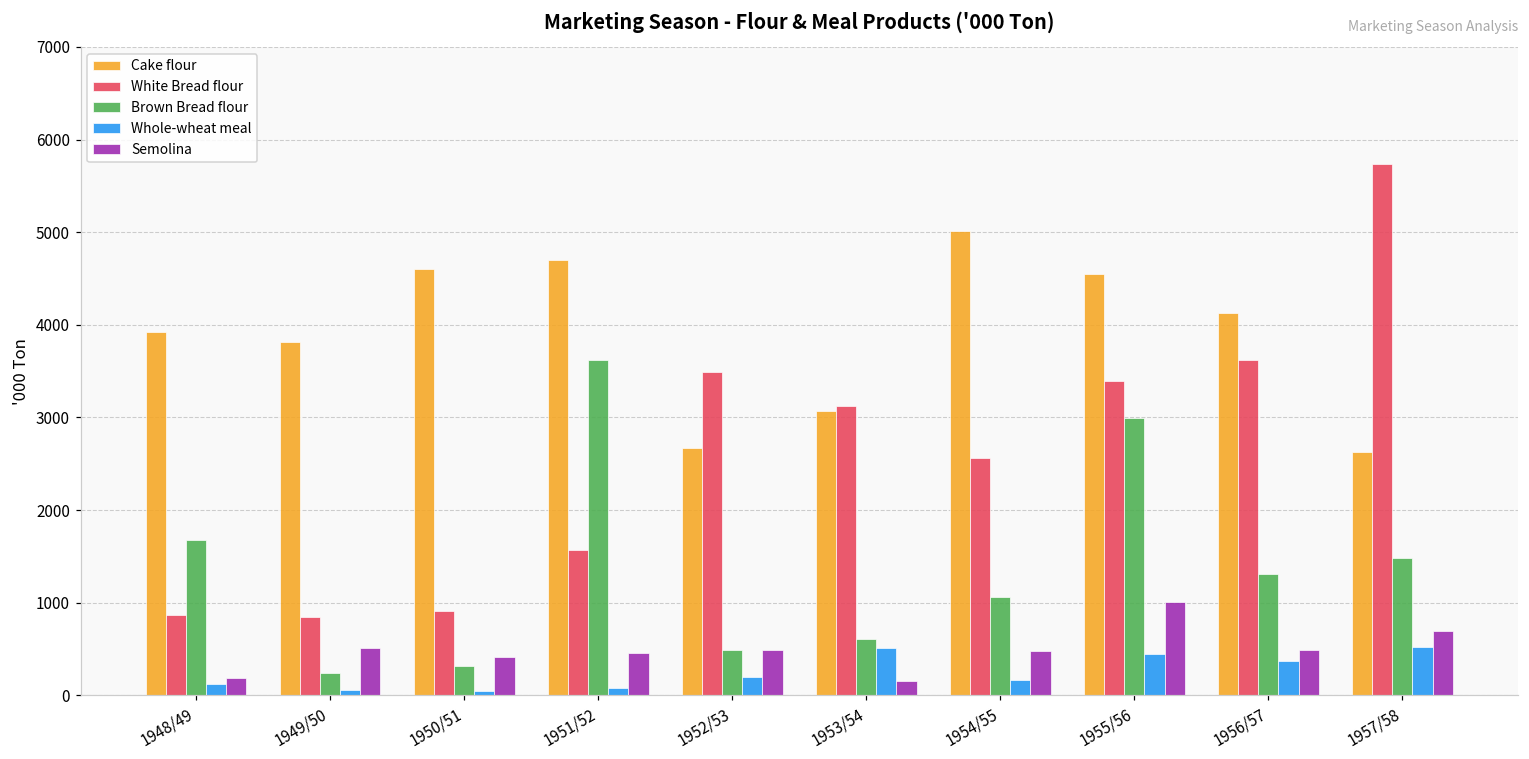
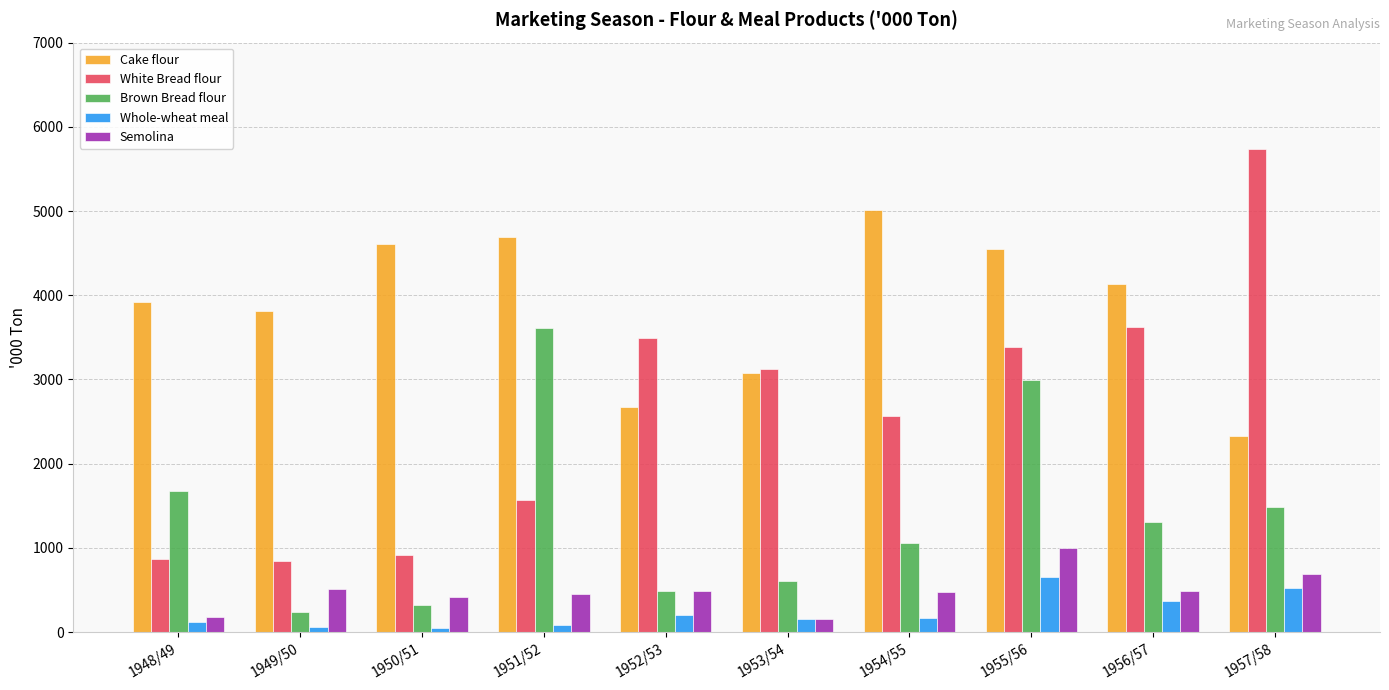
Whole-wheat meal, 1953/54: 500 -> 200
Whole-wheat meal, 1955/56: 400 -> 600
Cake flour, 1957/58: 2600 -> 2300
